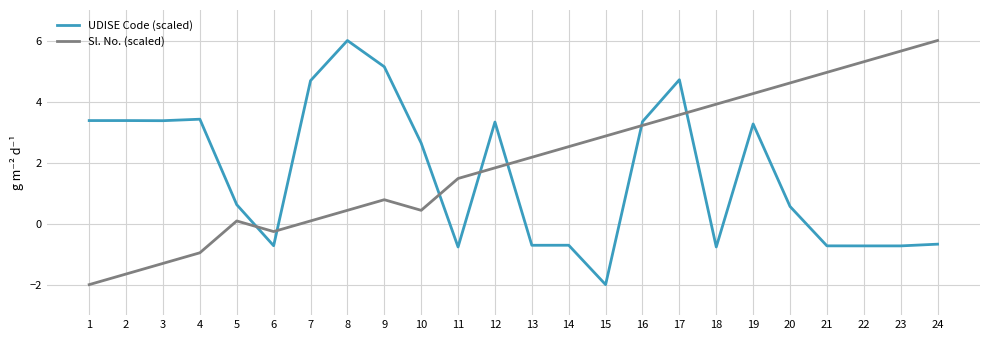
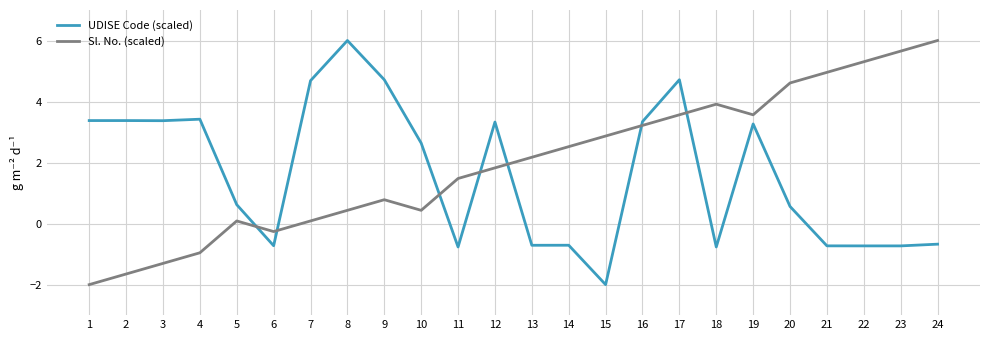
UDISE Code (scaled), 9: 5.1 -> 4.7
Sl. No. (scaled), 19: 4.3 -> 3.6
